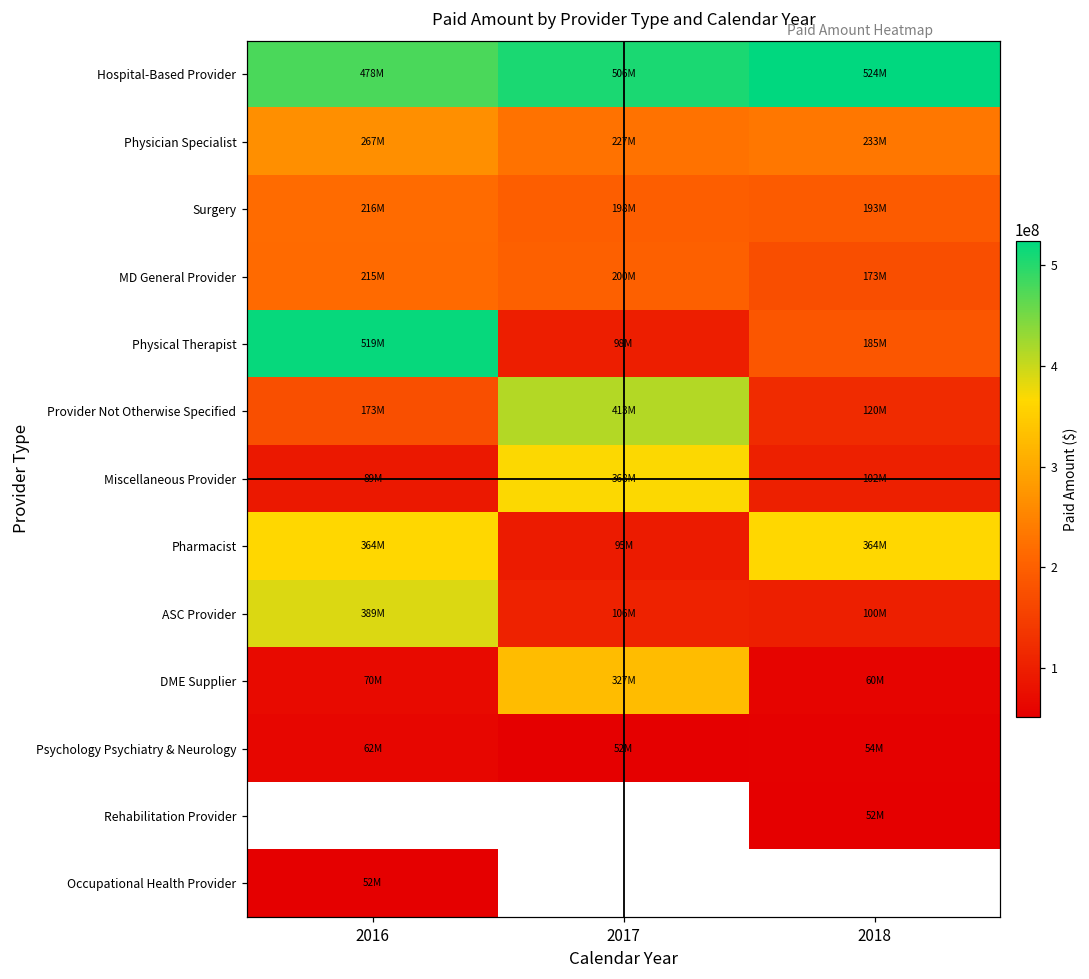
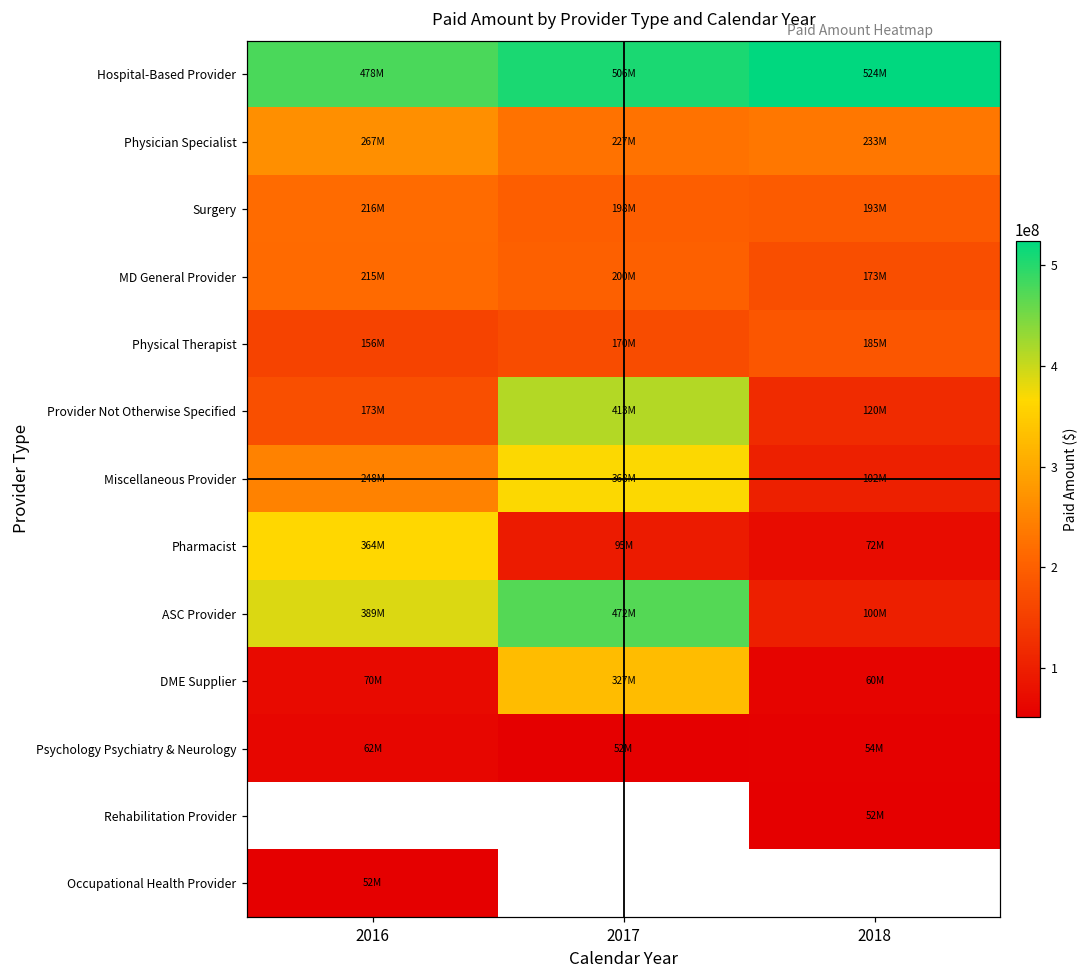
Physical Therapist, 2016: 519M -> 156M
Physical Therapist, 2017: 98M -> 170M
Miscellaneous Provider, 2016: 89M -> 248M
Pharmacist, 2018: 364M -> 72M
ASC Provider, 2017: 106M -> 472M
